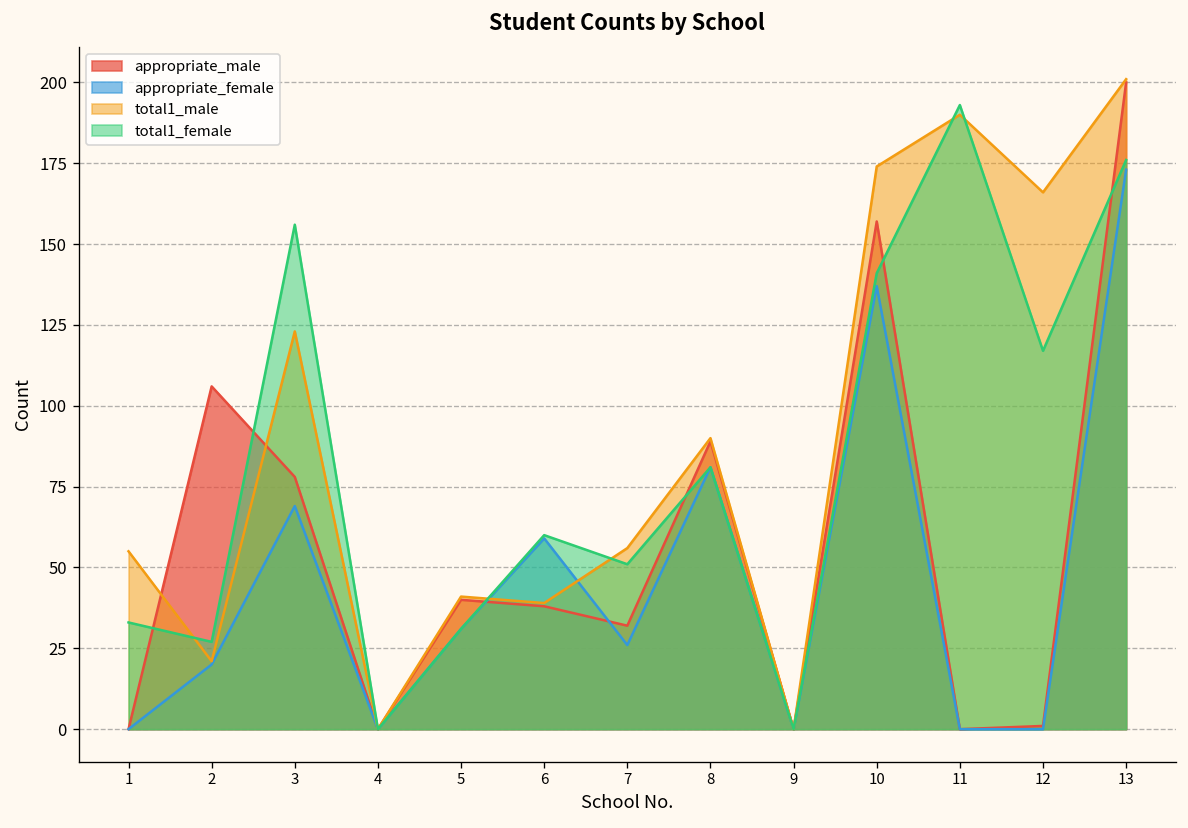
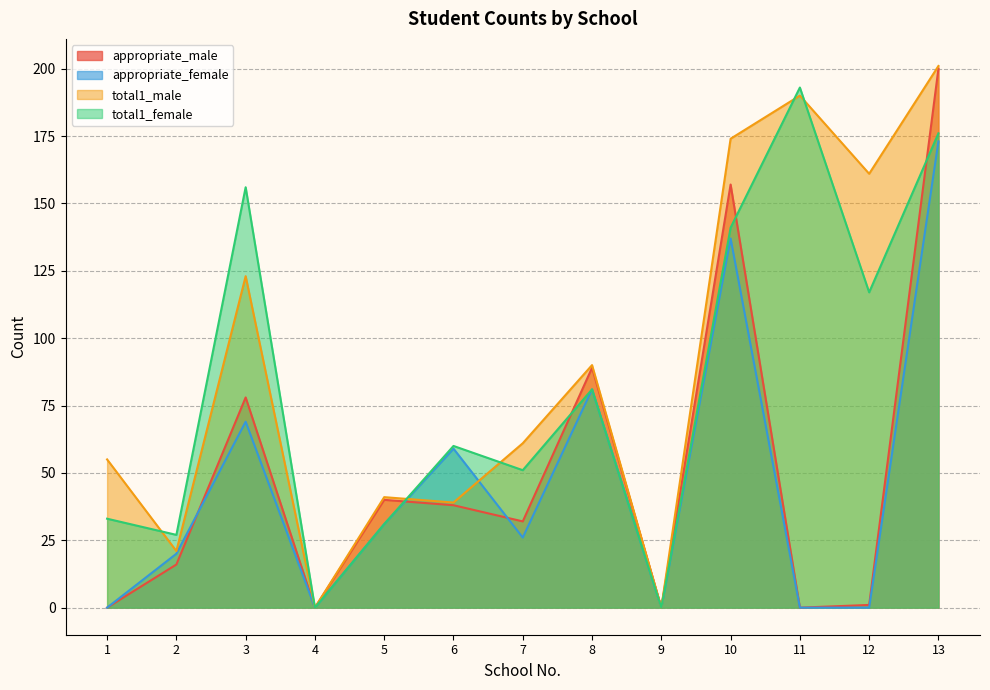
appropriate_male, 2: 106 -> 16
total1_male, 7: 56 -> 61
total1_male, 12: 166 -> 161
